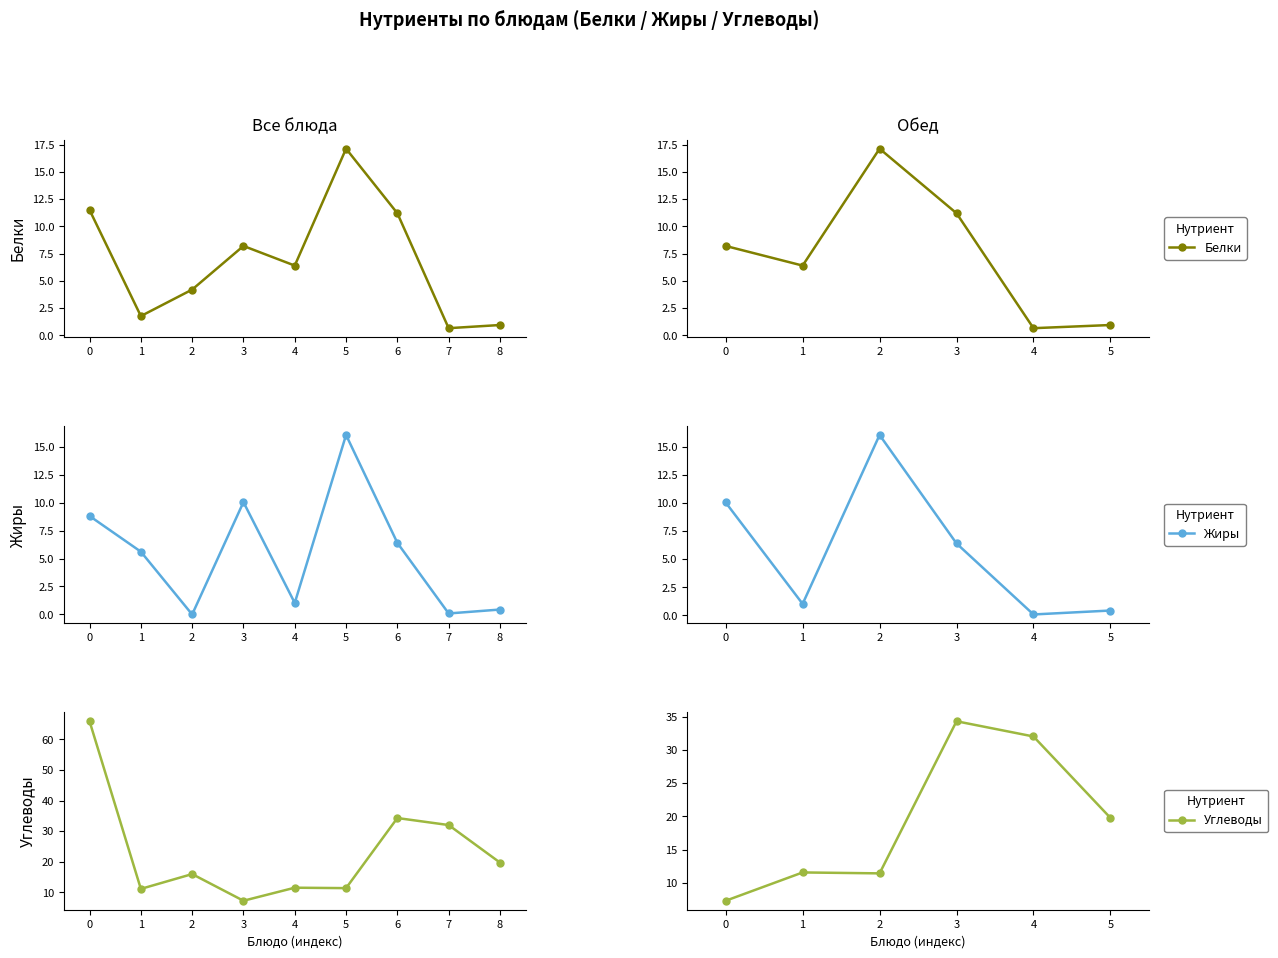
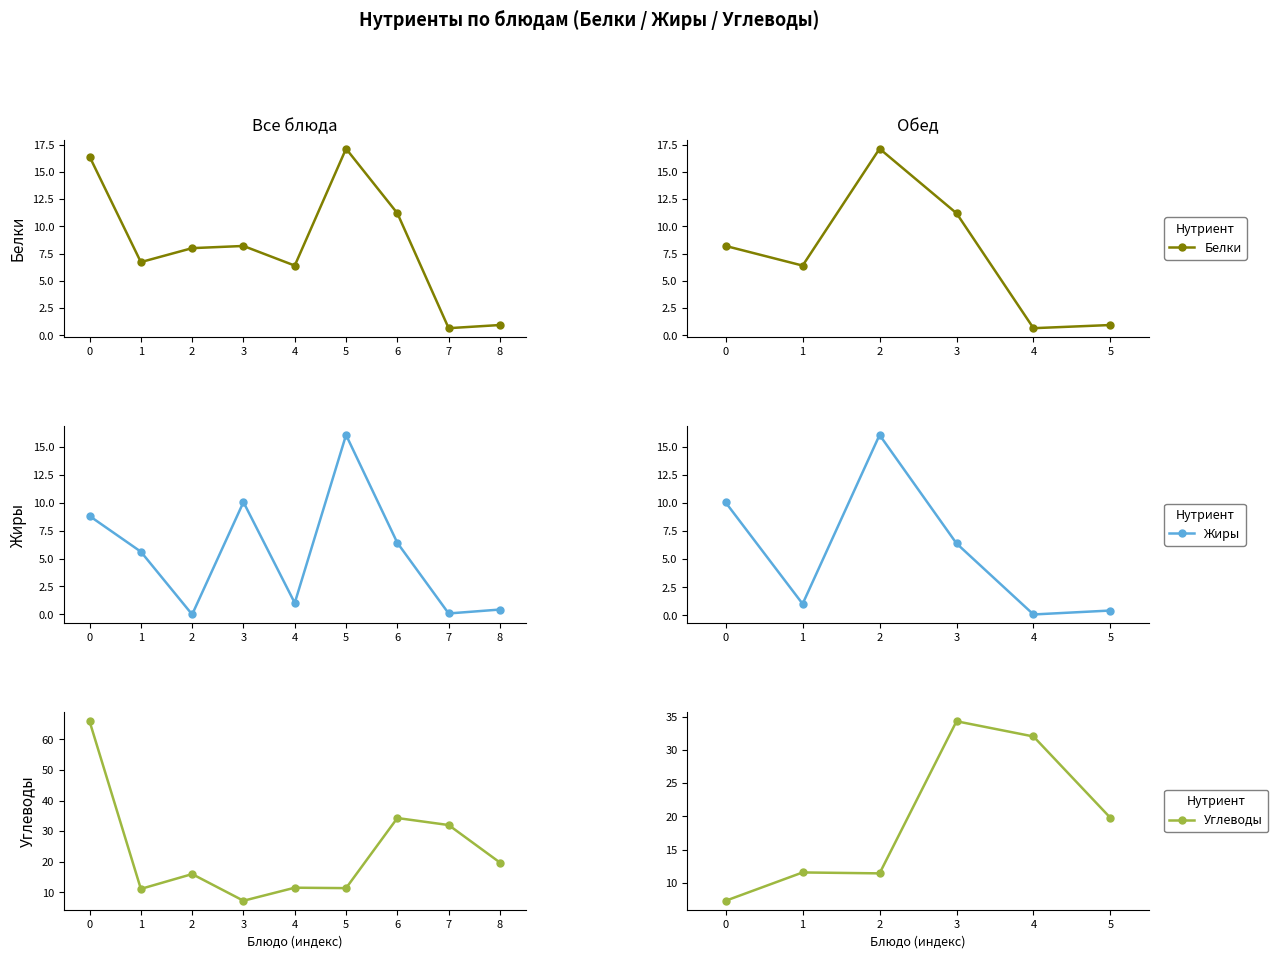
Все блюда, 0: 11.5 -> 16.4
Все блюда, 1: 1.8 -> 6.7
Все блюда, 2: 4.2 -> 8.0
